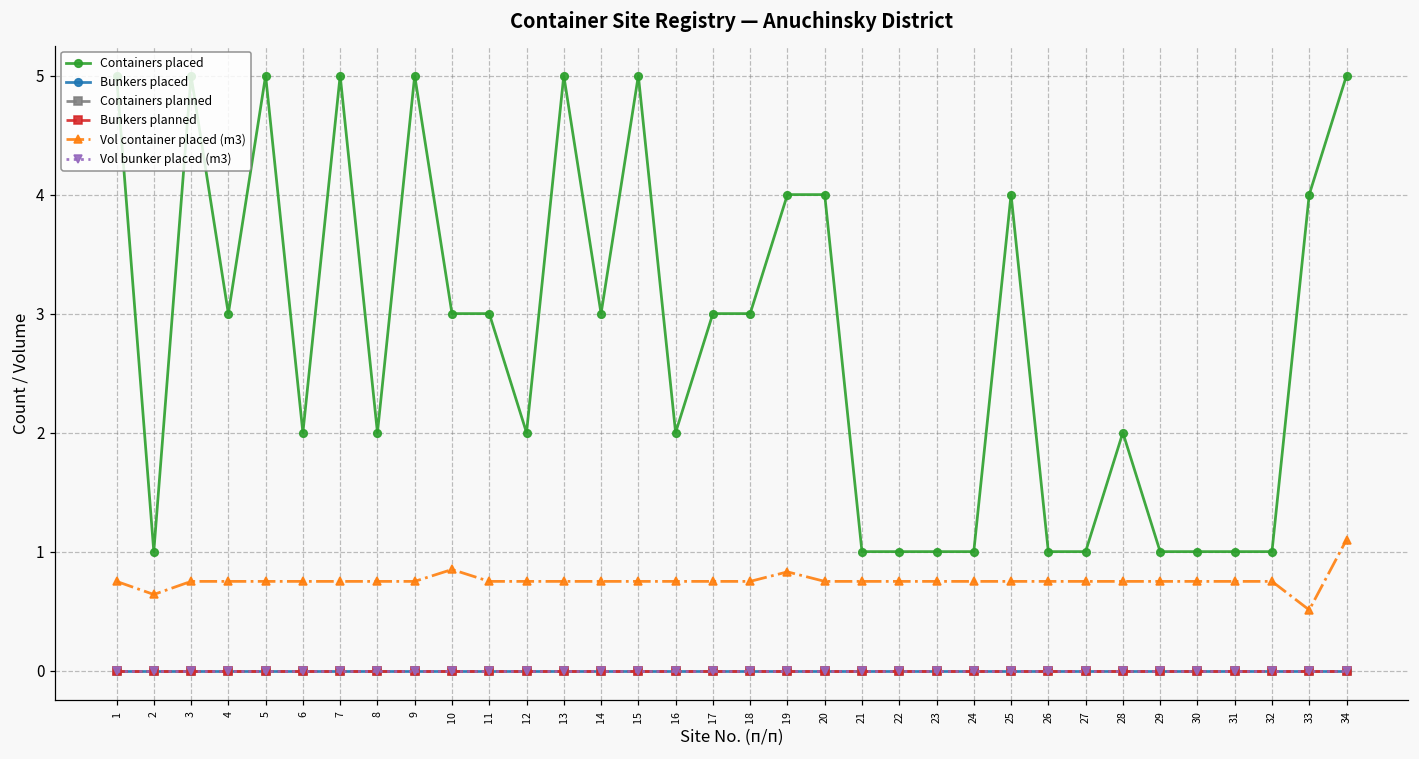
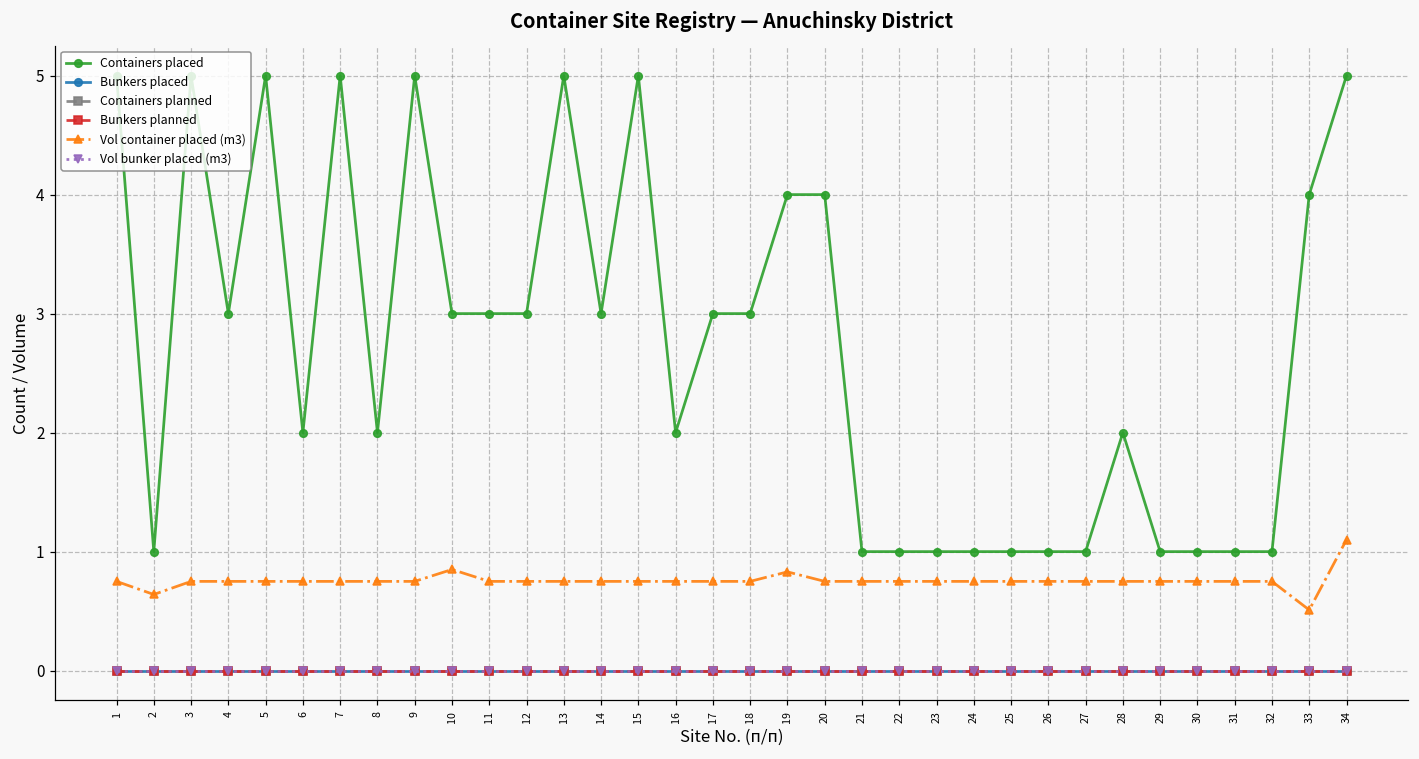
Containers placed, 12: 2 -> 3
Containers placed, 25: 4 -> 1
